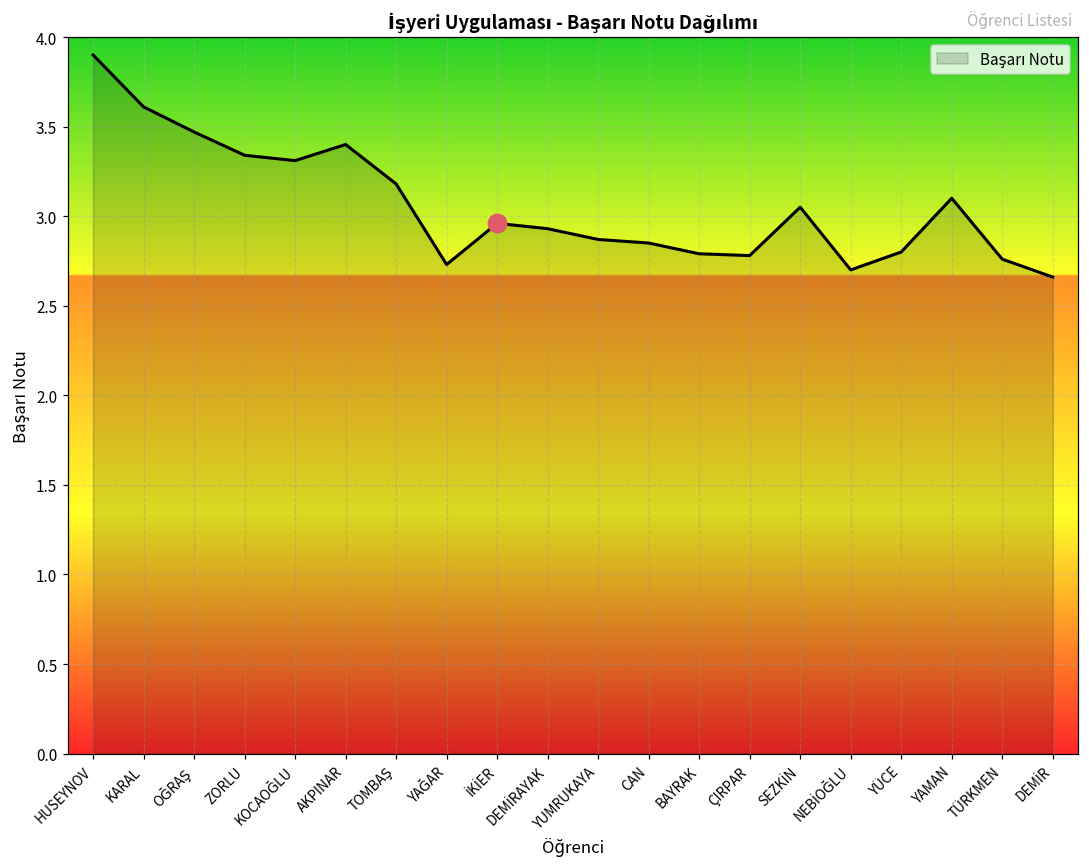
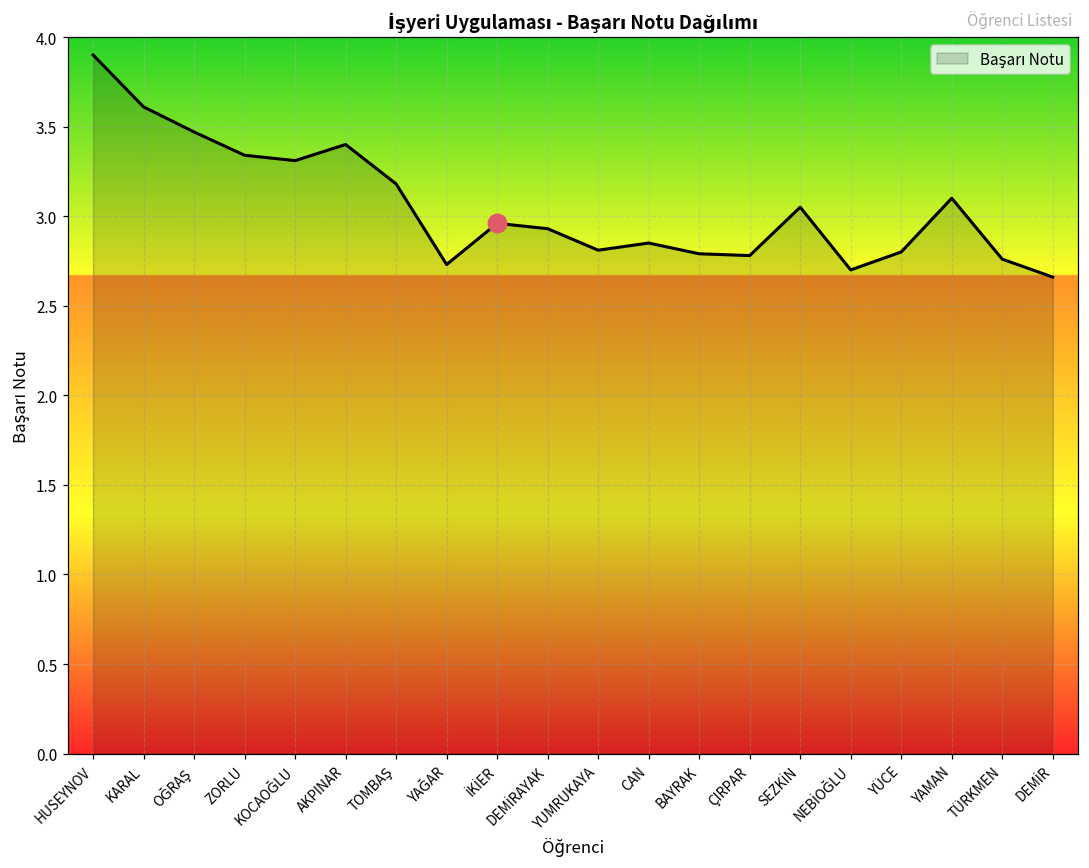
Başarı Notu, YUMRUKAYA: 2.87 -> 2.81
